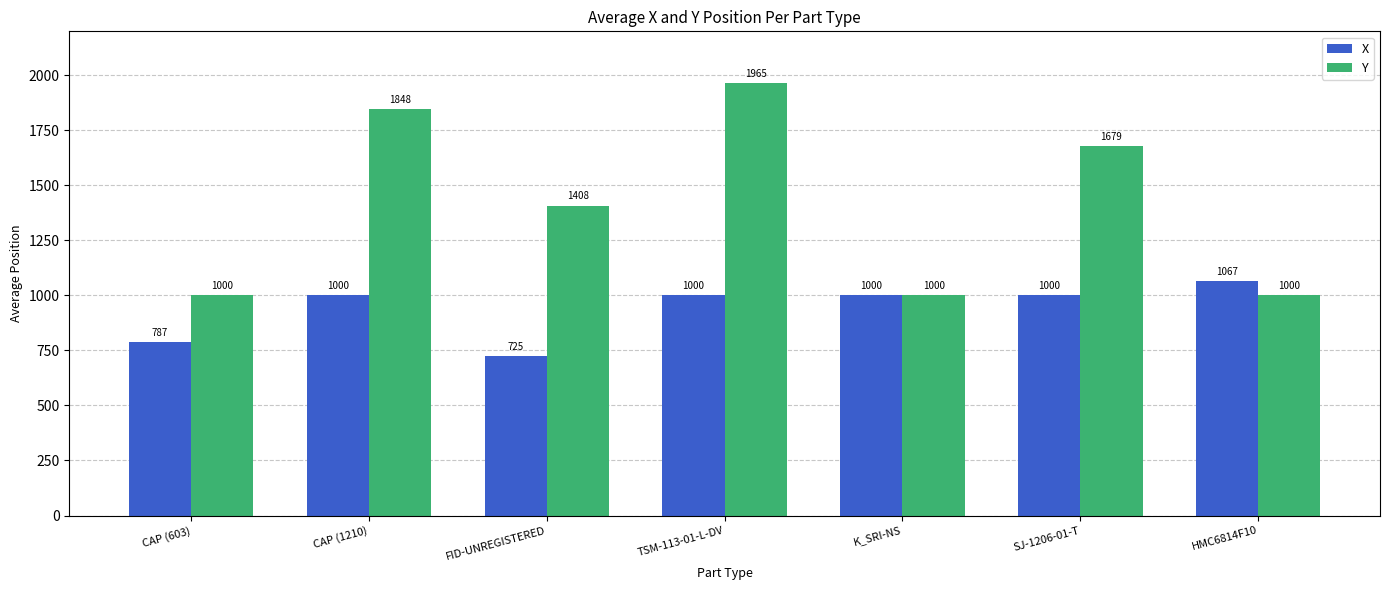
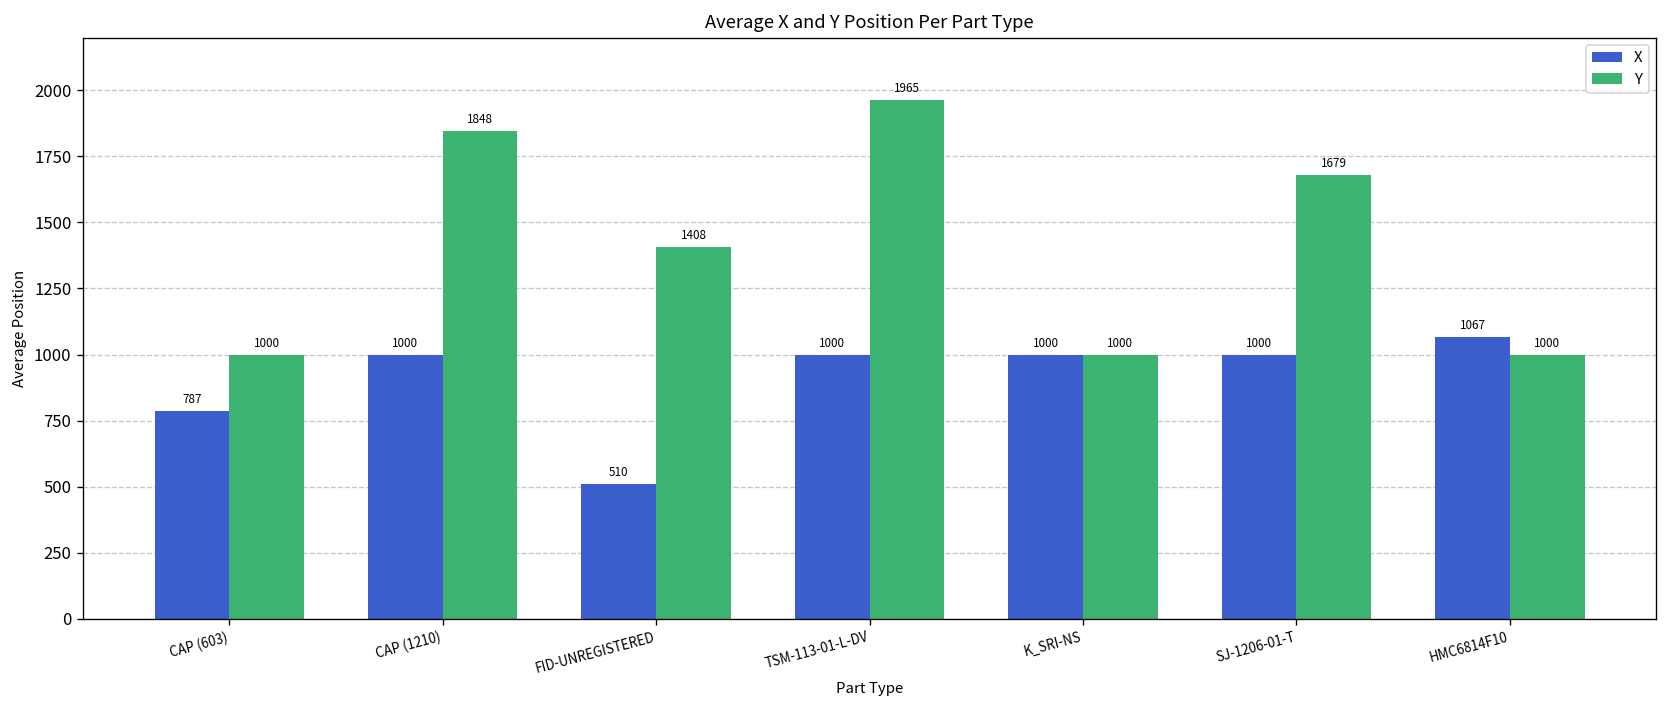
X, FID-UNREGISTERED: 725 -> 510
